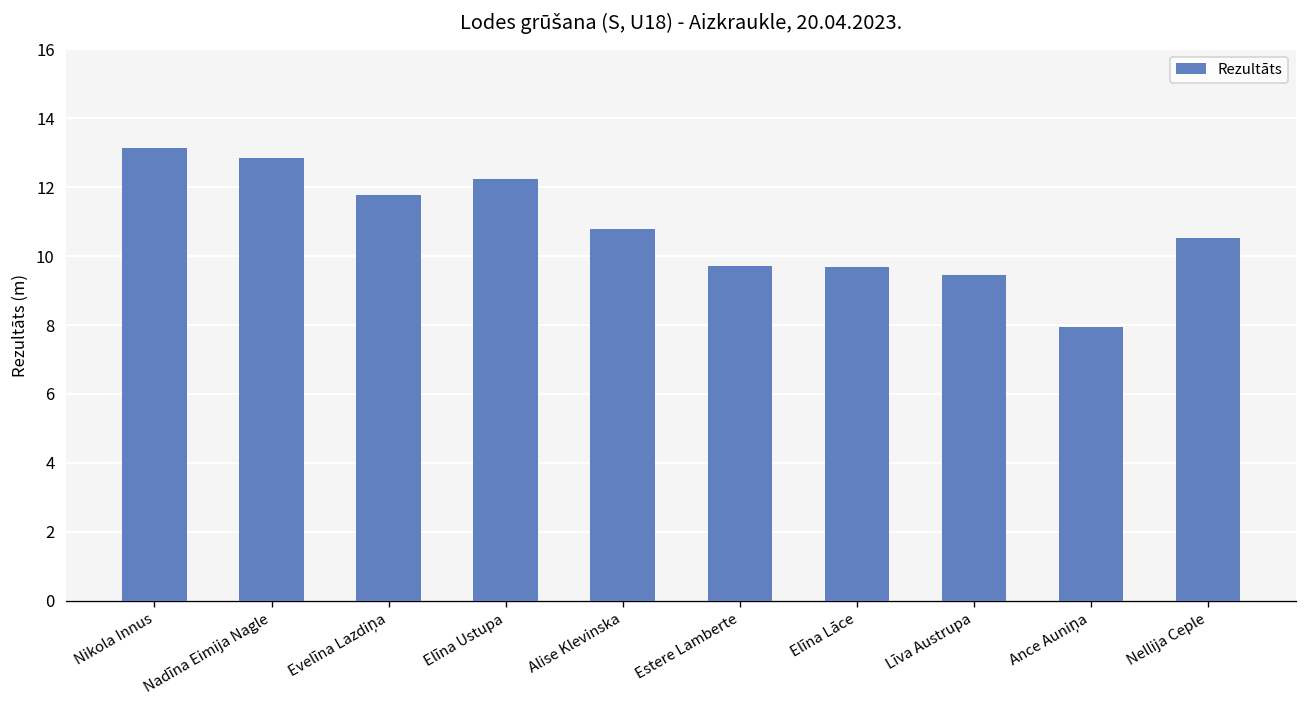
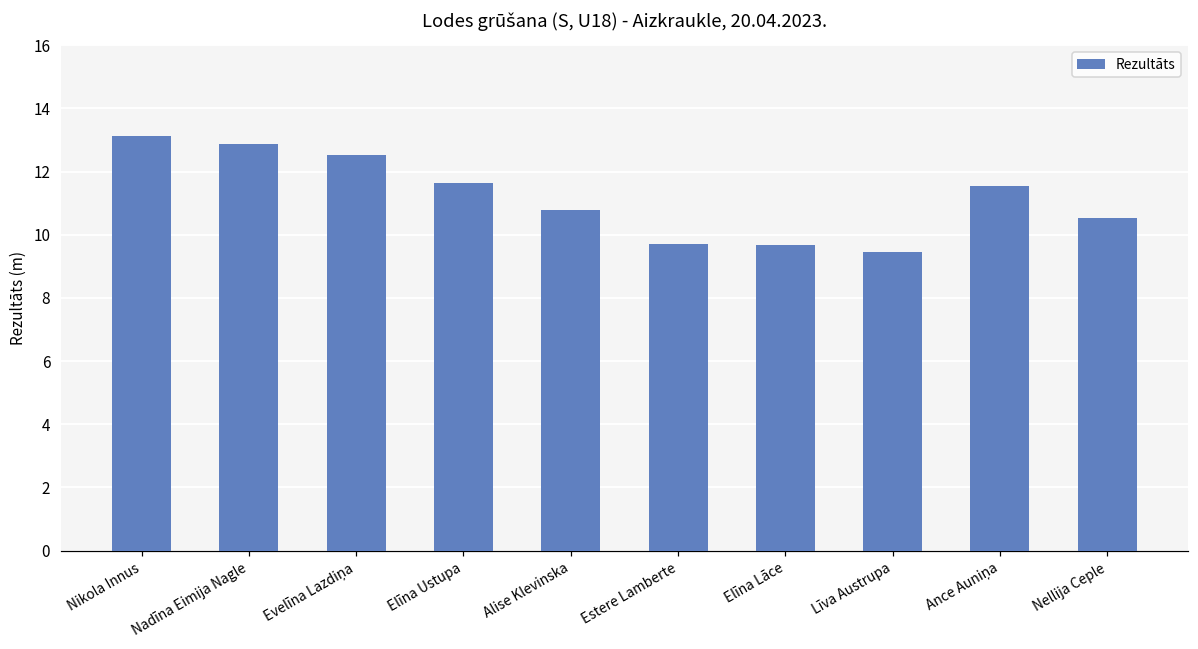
Evelīna Lazdiņa: 11.8 -> 12.5
Elīna Ustupa: 12.2 -> 11.6
Ance Auniņa: 7.9 -> 11.5
